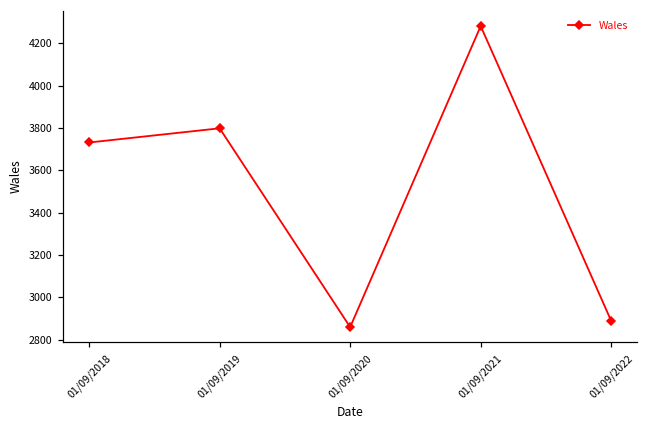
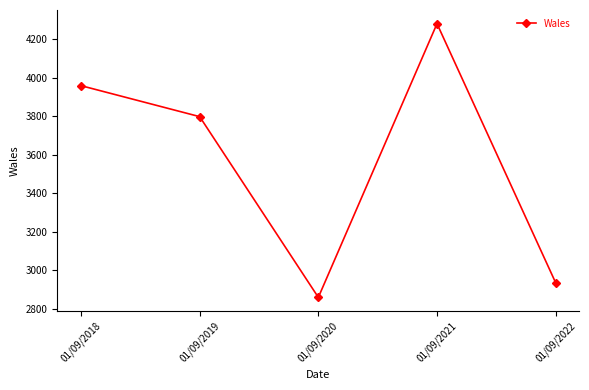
01/09/2018: 3730 -> 3960
01/09/2022: 2890 -> 2940
